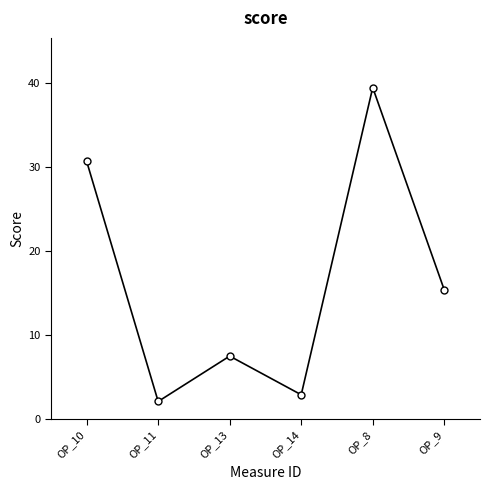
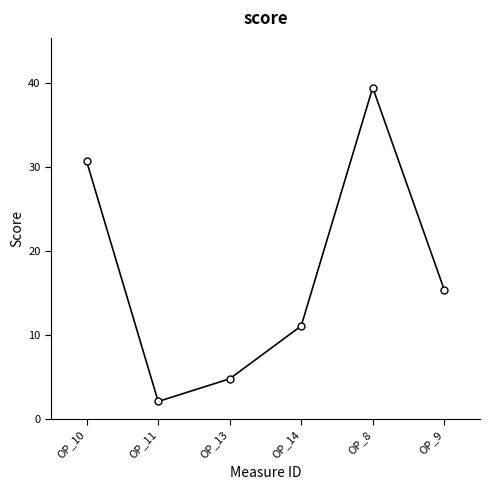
OP_13: 8 -> 5
OP_14: 3 -> 11
